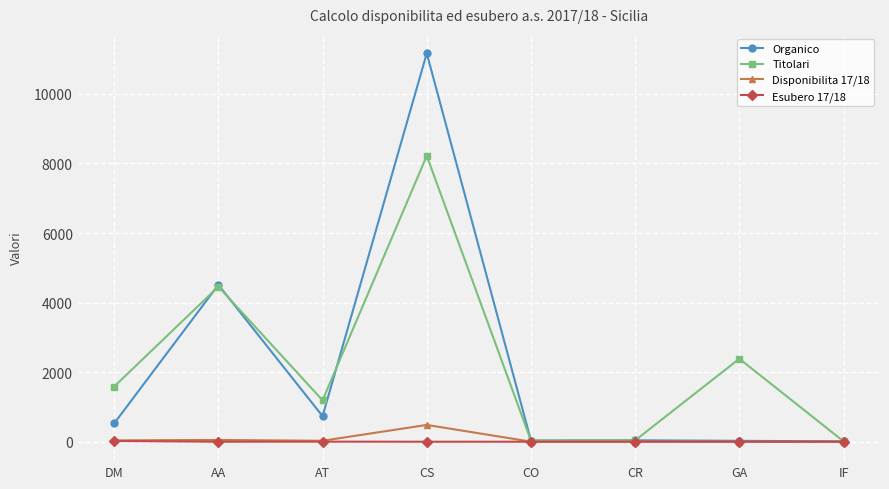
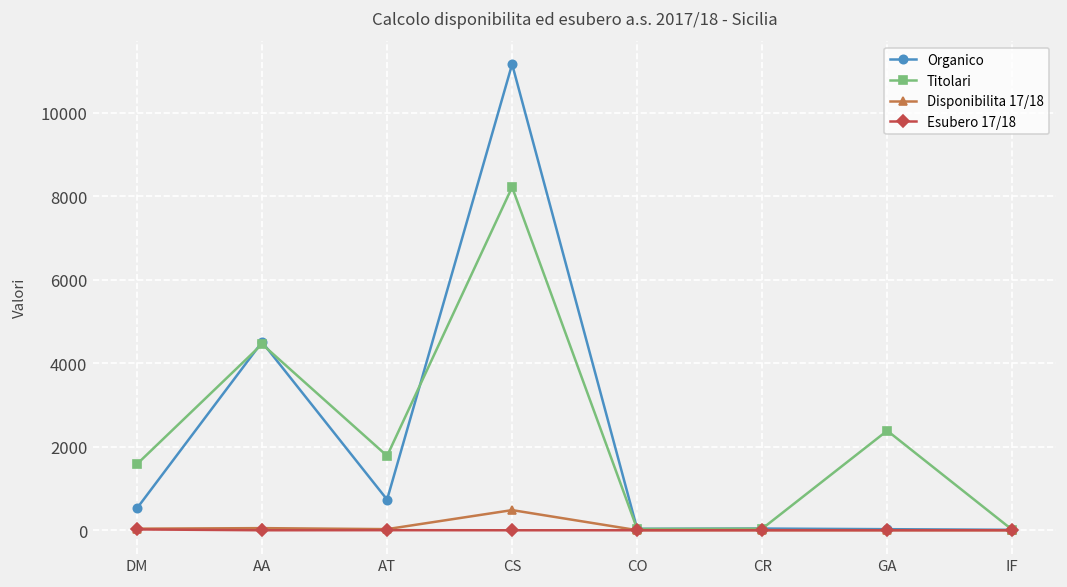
Titolari, AT: 1200 -> 1800
